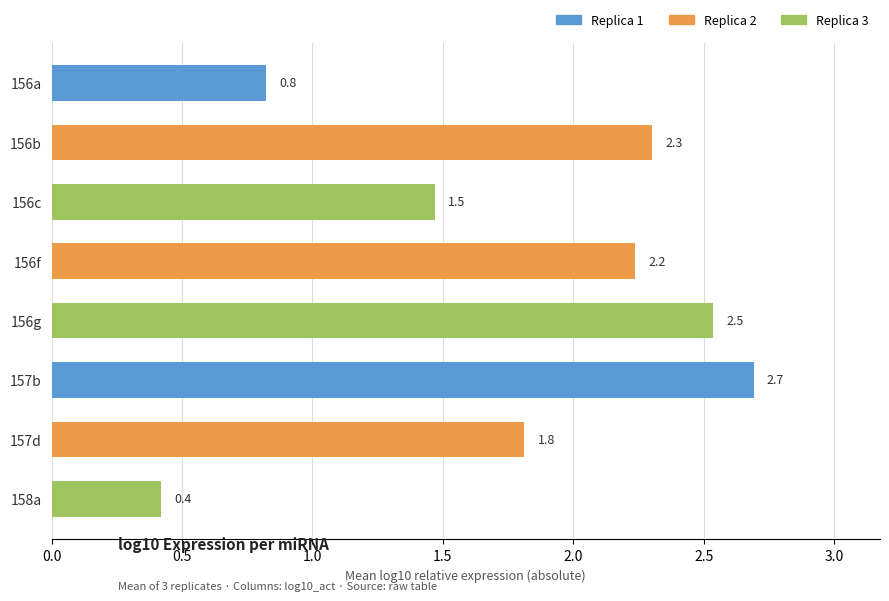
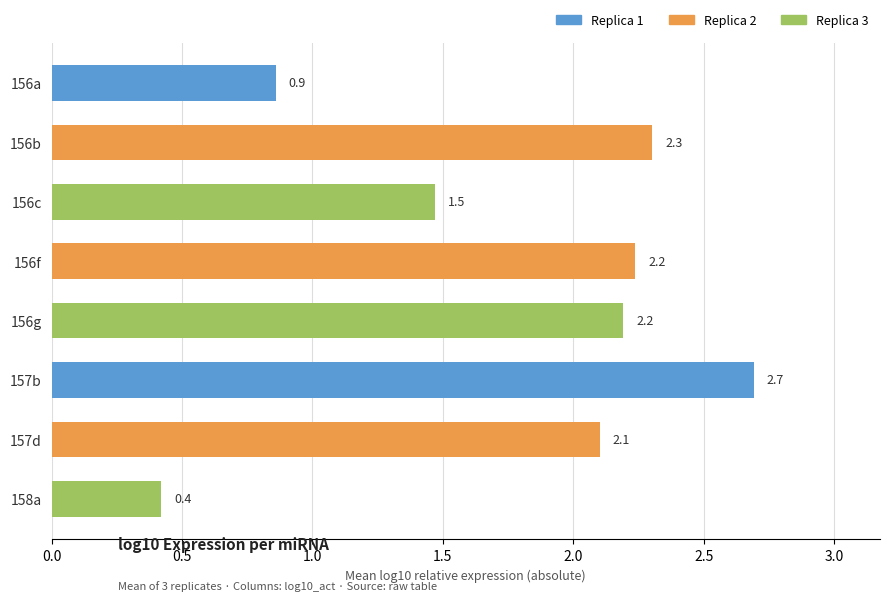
156a: 0.8 -> 0.9
156g: 2.5 -> 2.2
157d: 1.8 -> 2.1
